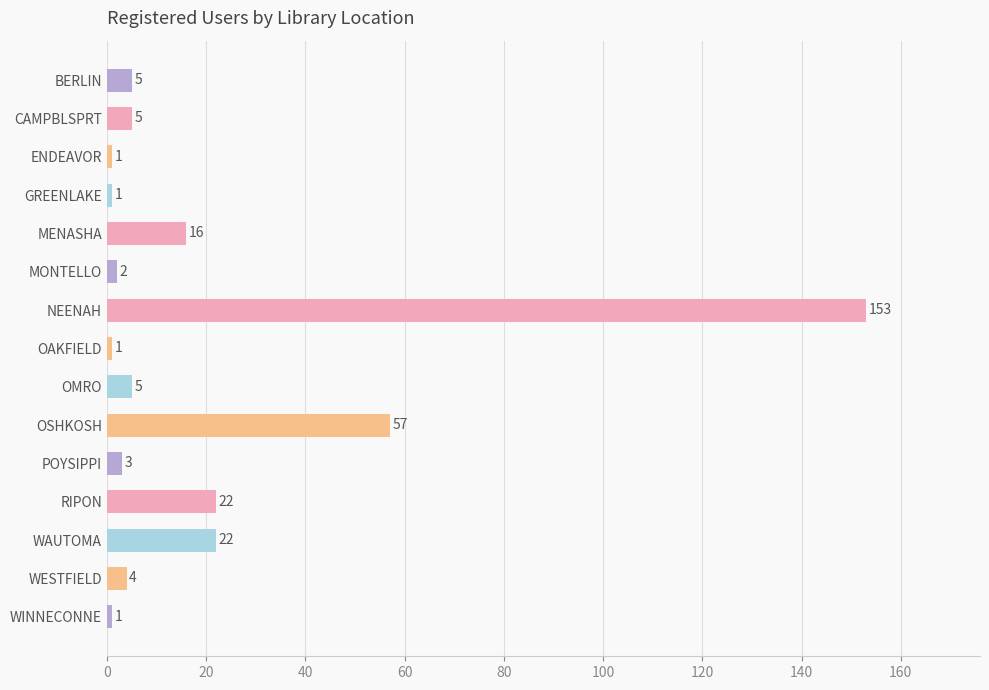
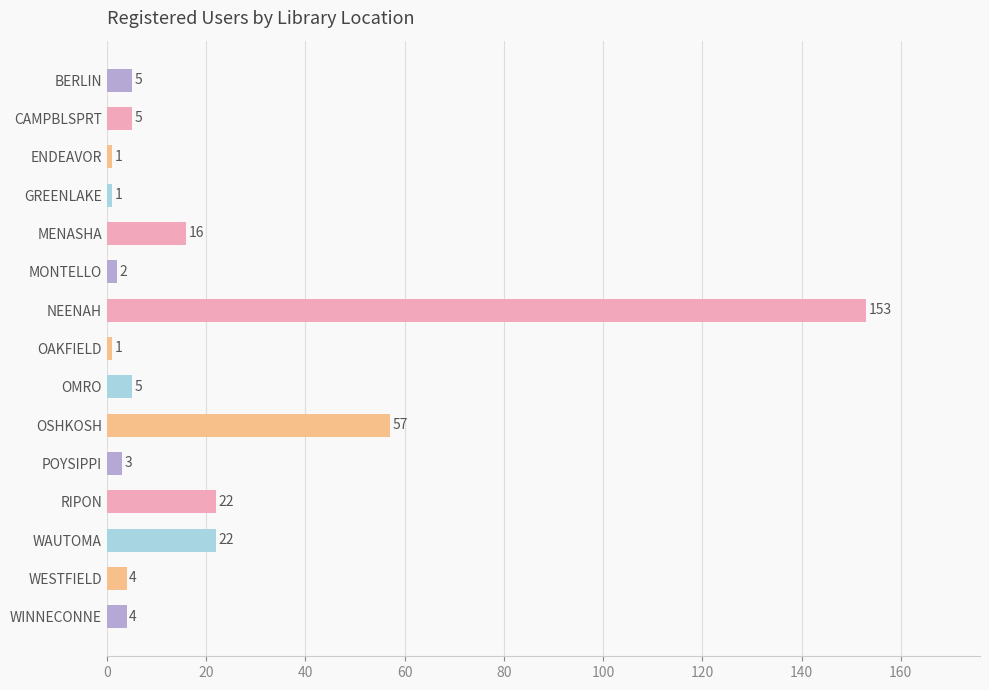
WINNECONNE: 1 -> 4
